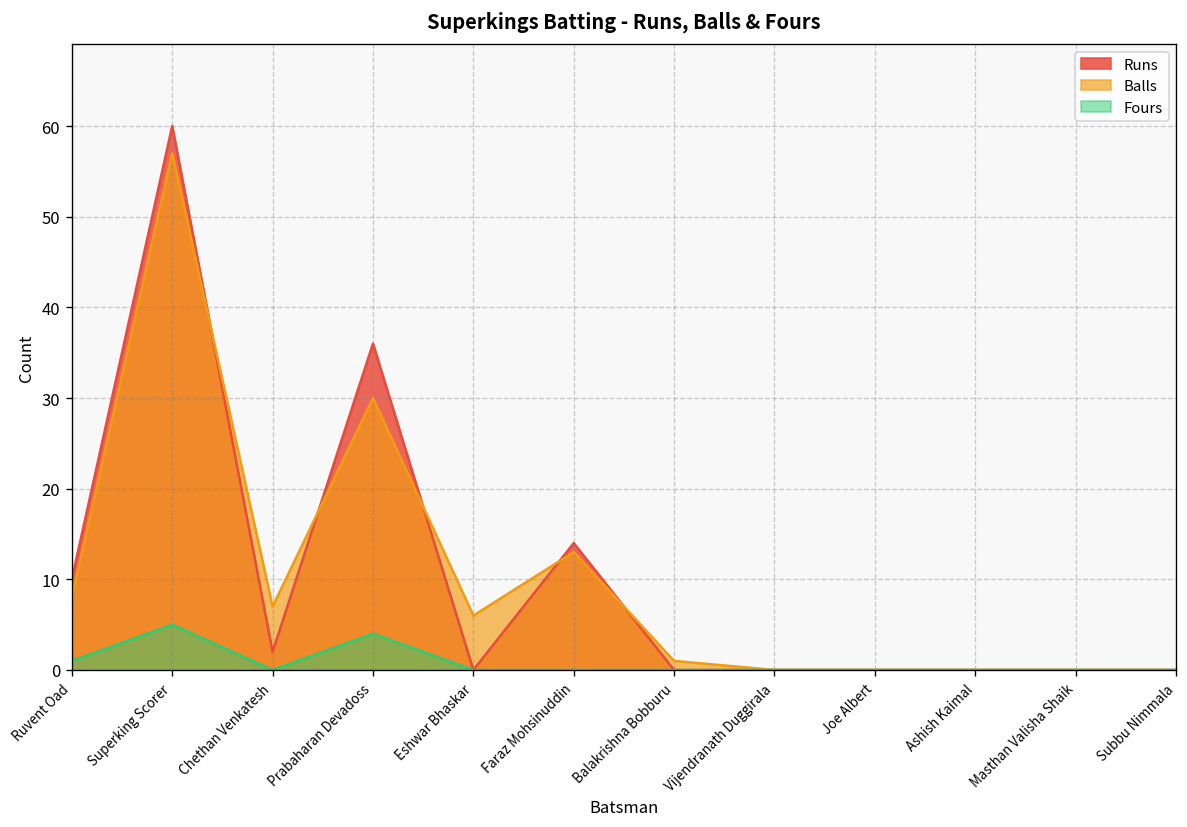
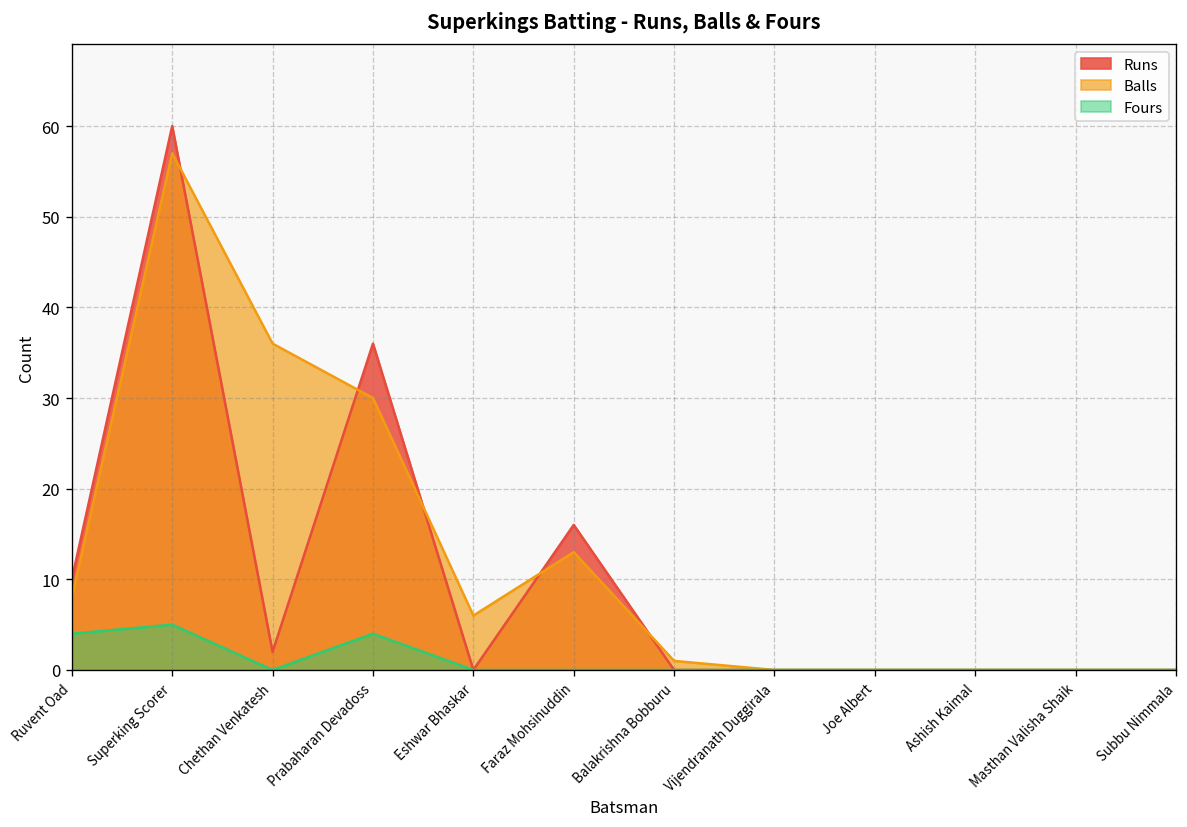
Fours, Ruvent Oad: 1 -> 4
Balls, Chethan Venkatesh: 7 -> 36
Runs, Faraz Mohsinuddin: 14 -> 16
